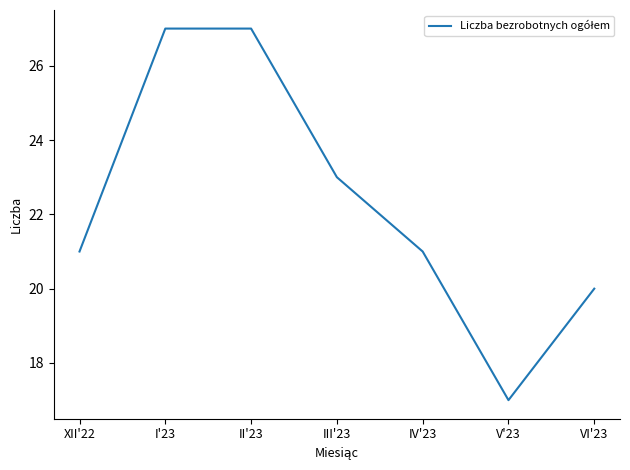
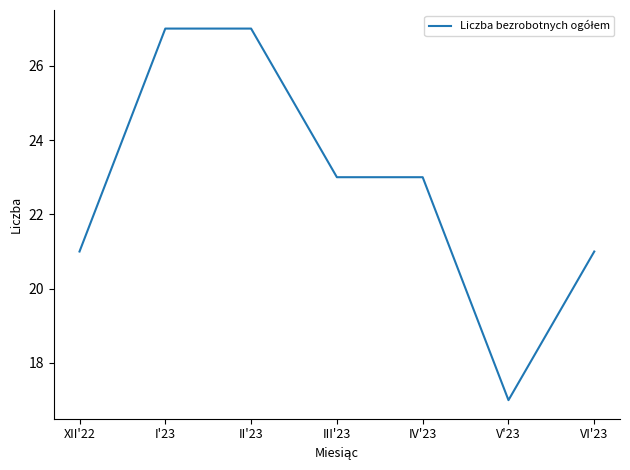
IV'23: 21 -> 23
VI'23: 20 -> 21
